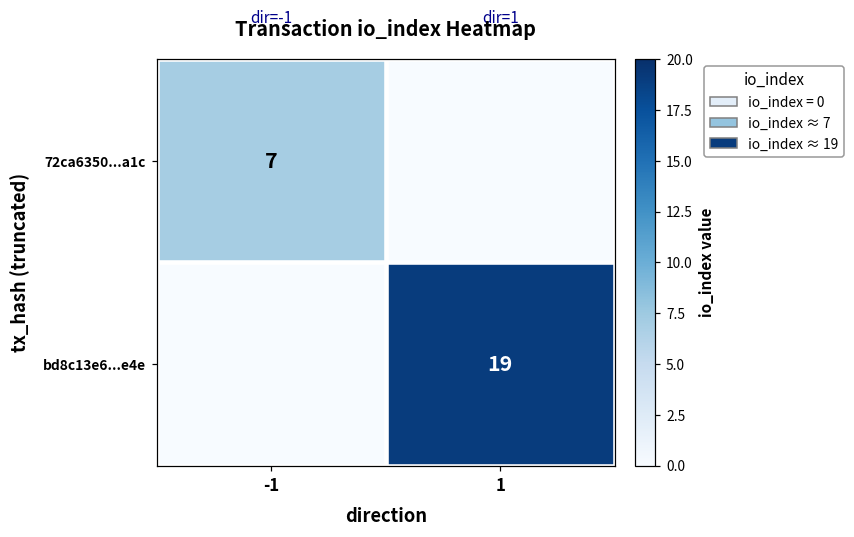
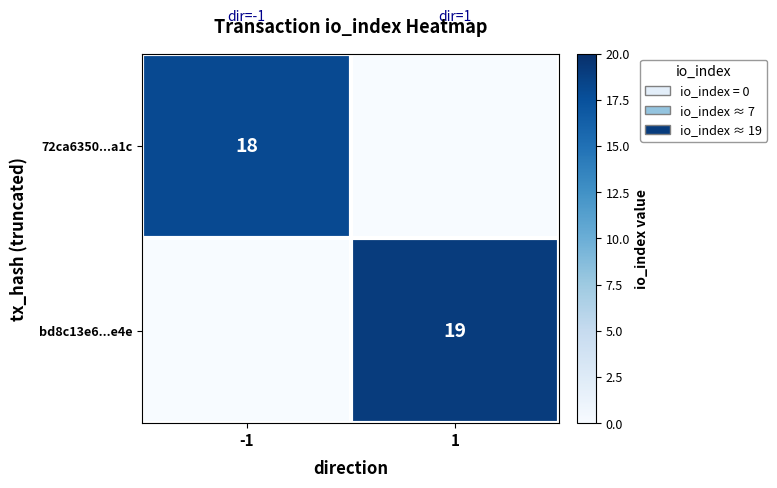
72ca6350...a1c, -1: 7 -> 18
